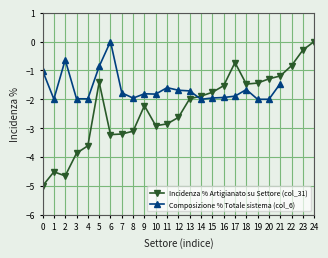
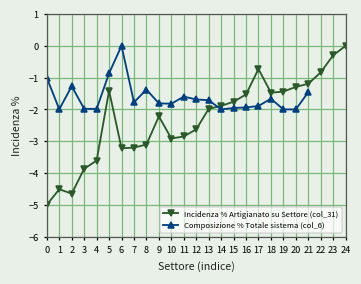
Composizione % Totale sistema (col_6), 2: -0.6 -> -1.3
Composizione % Totale sistema (col_6), 8: -2.0 -> -1.4
